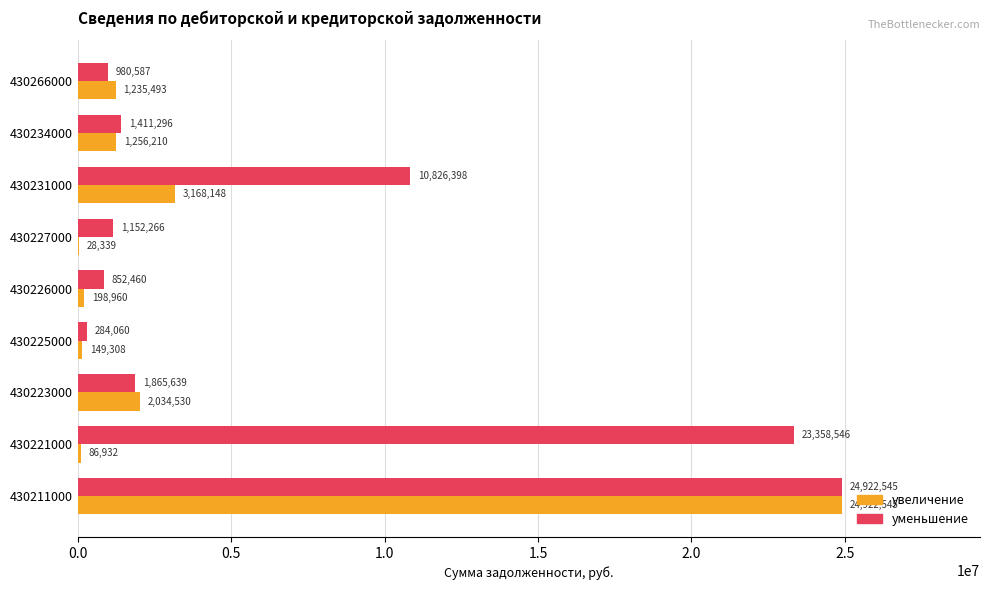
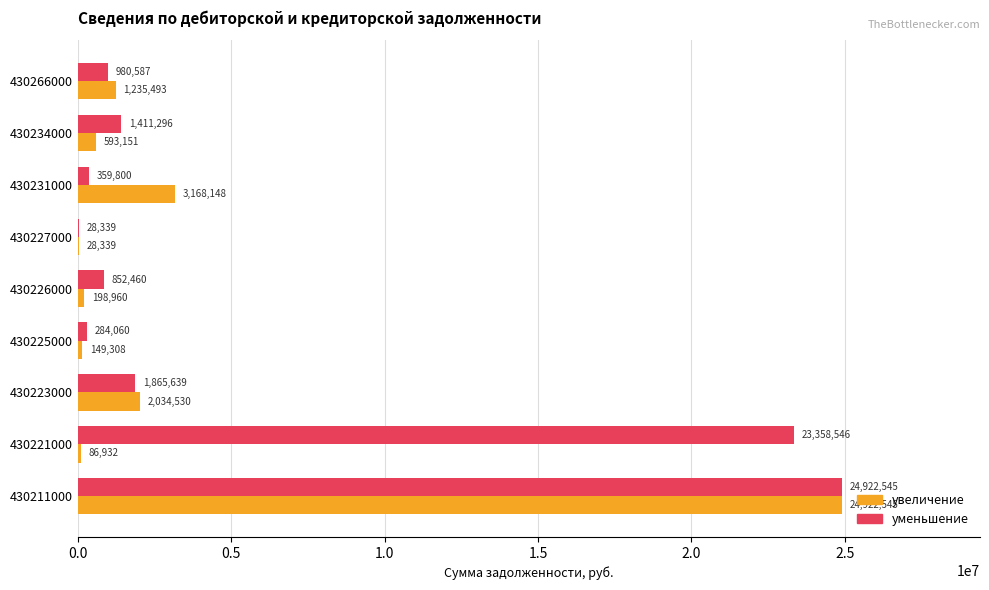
увеличение, 430234000: 1,256,210 -> 593,151
уменьшение, 430231000: 10,826,398 -> 359,800
уменьшение, 430227000: 1,152,266 -> 28,339
